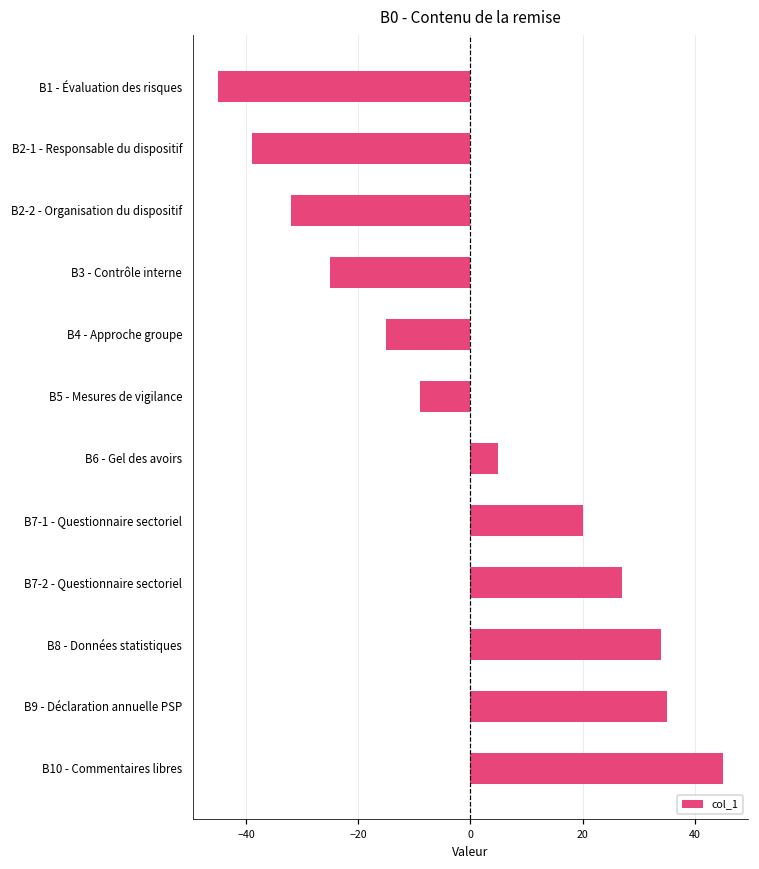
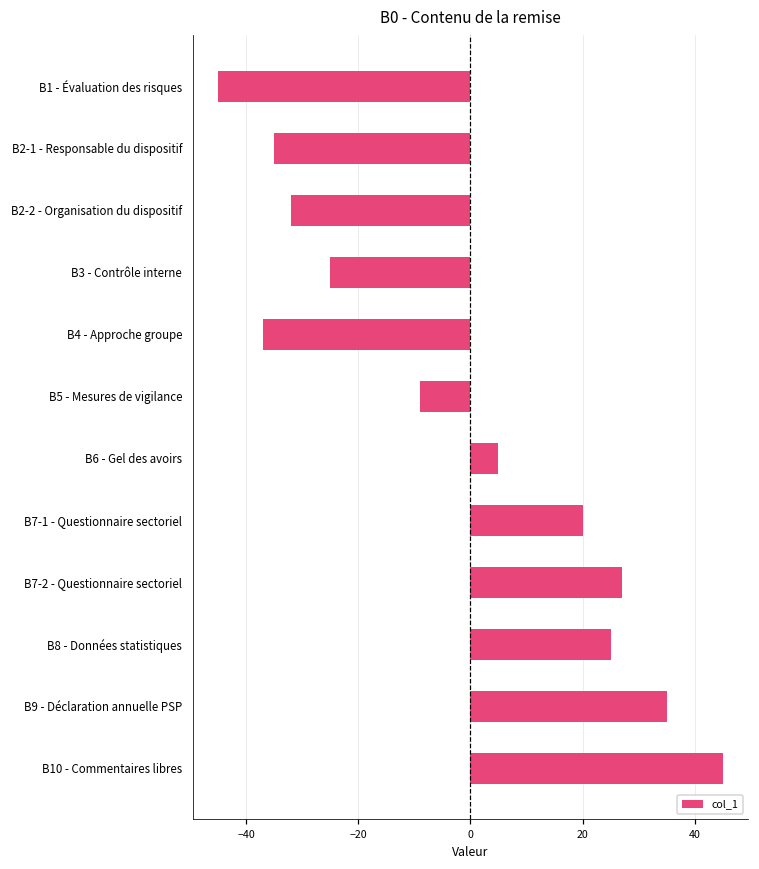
B2-1 - Responsable du dispositif: -39 -> -35
B4 - Approche groupe: -15 -> -37
B8 - Données statistiques: 34 -> 25
